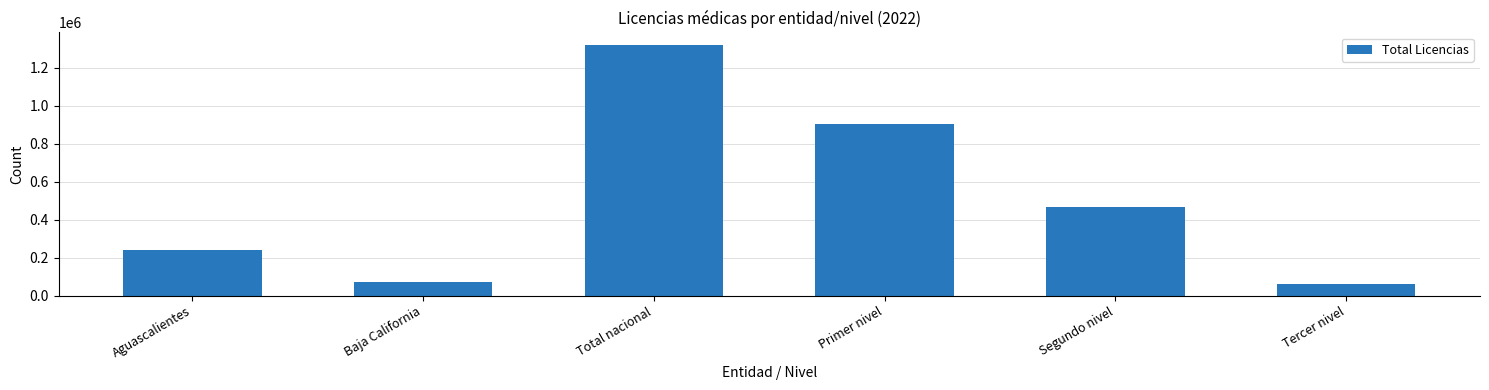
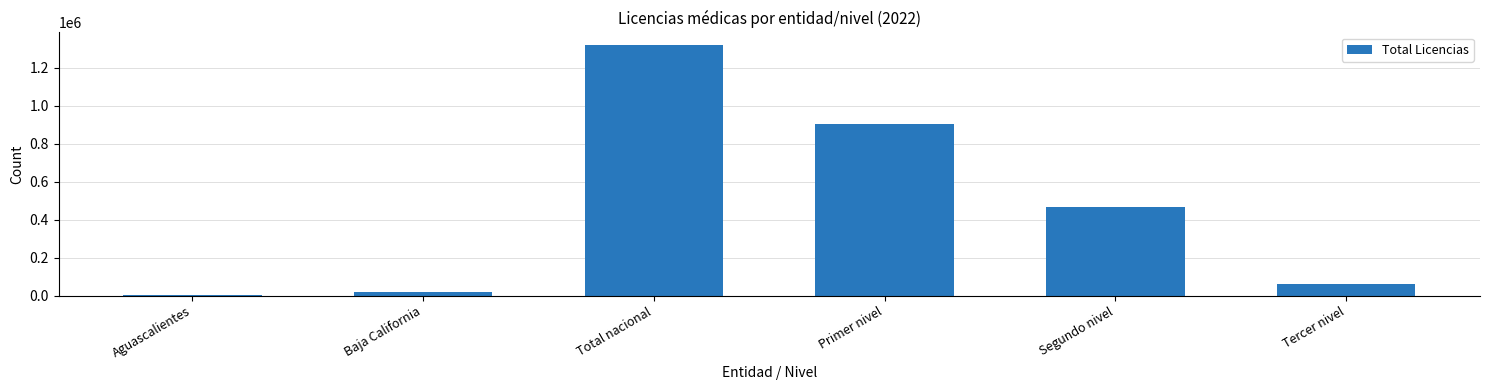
Aguascalientes: 240000 -> 0
Baja California: 70000 -> 20000
